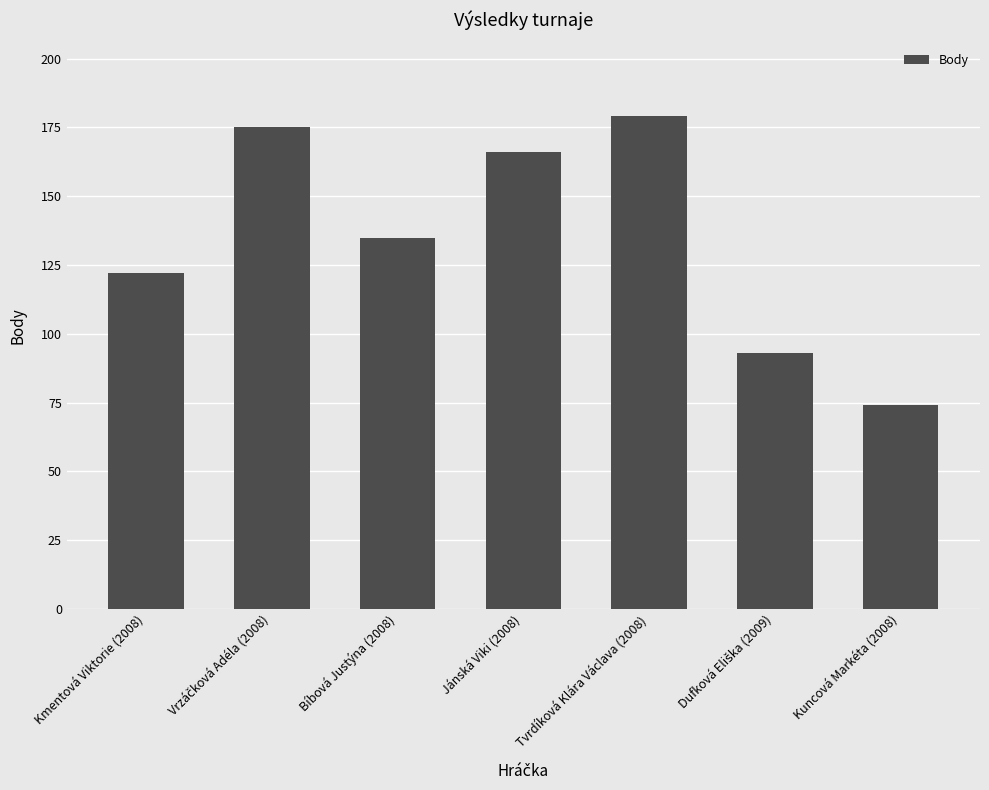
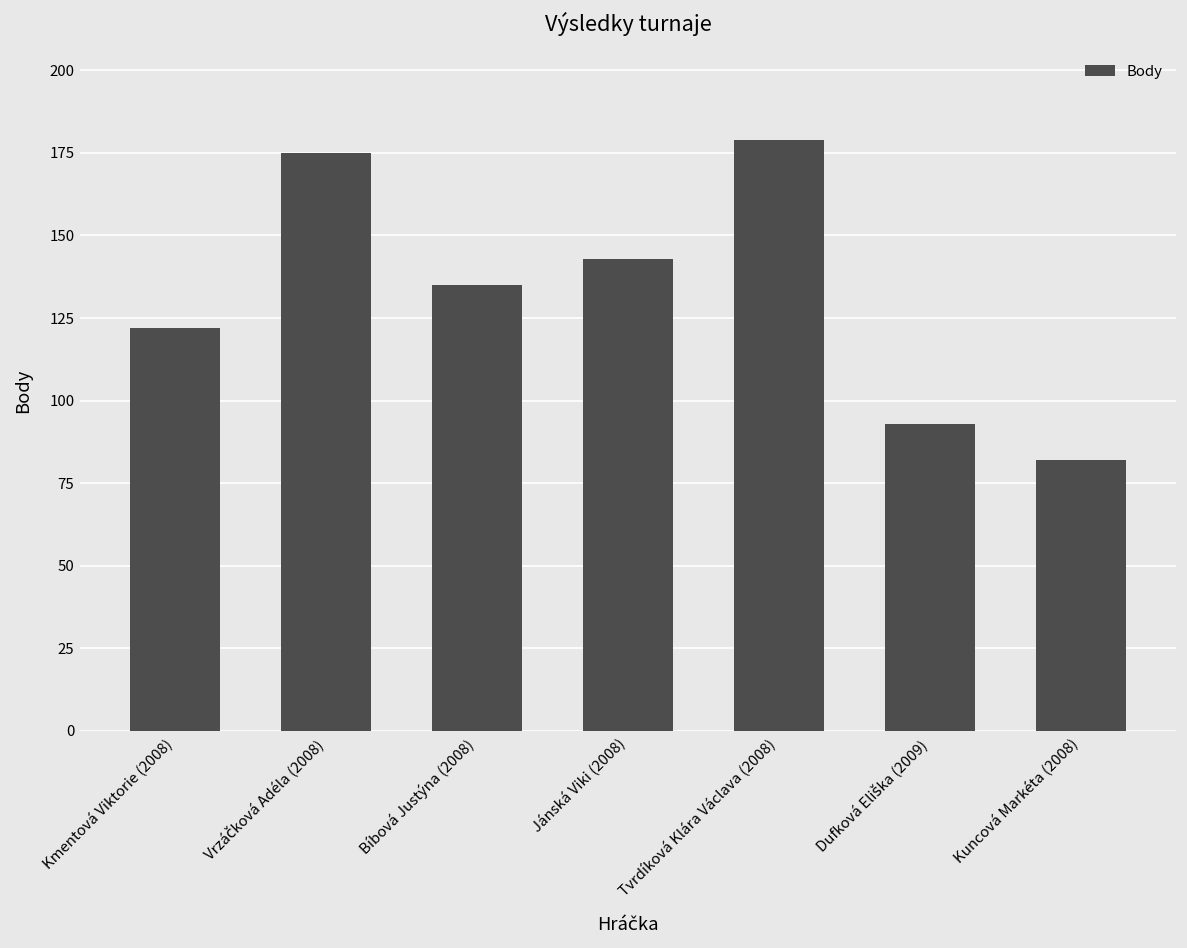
Jánská Viki (2008): 166 -> 143
Kuncová Markéta (2008): 74 -> 82
